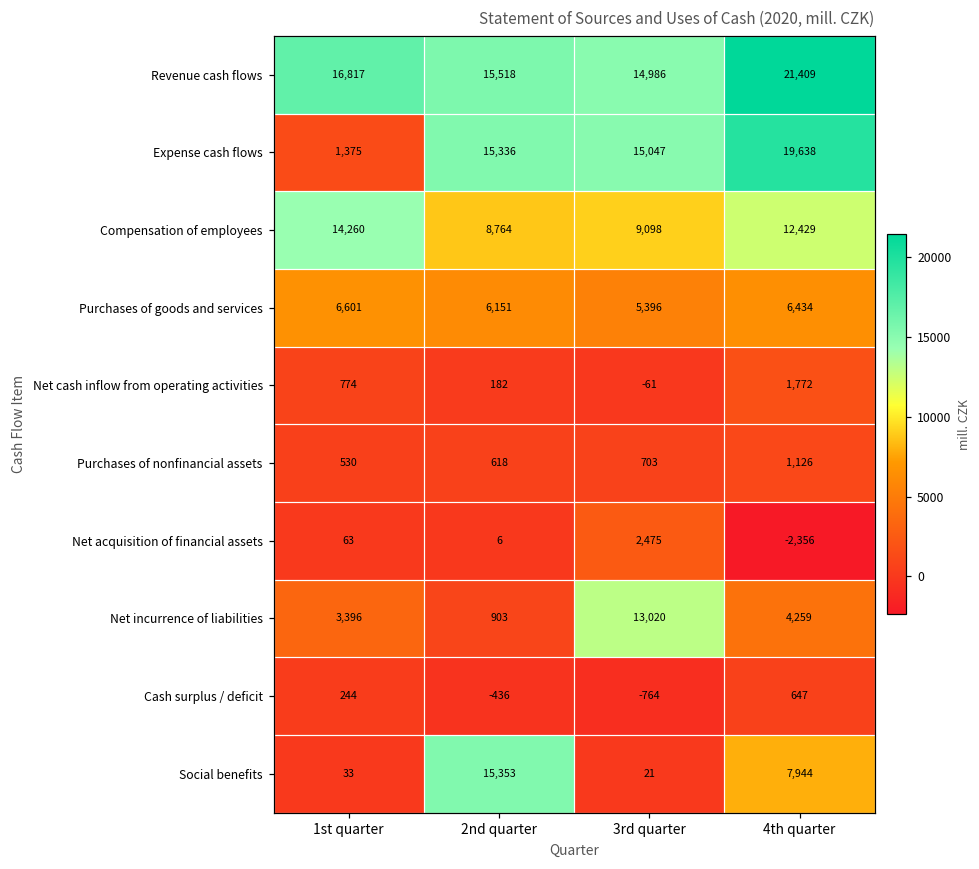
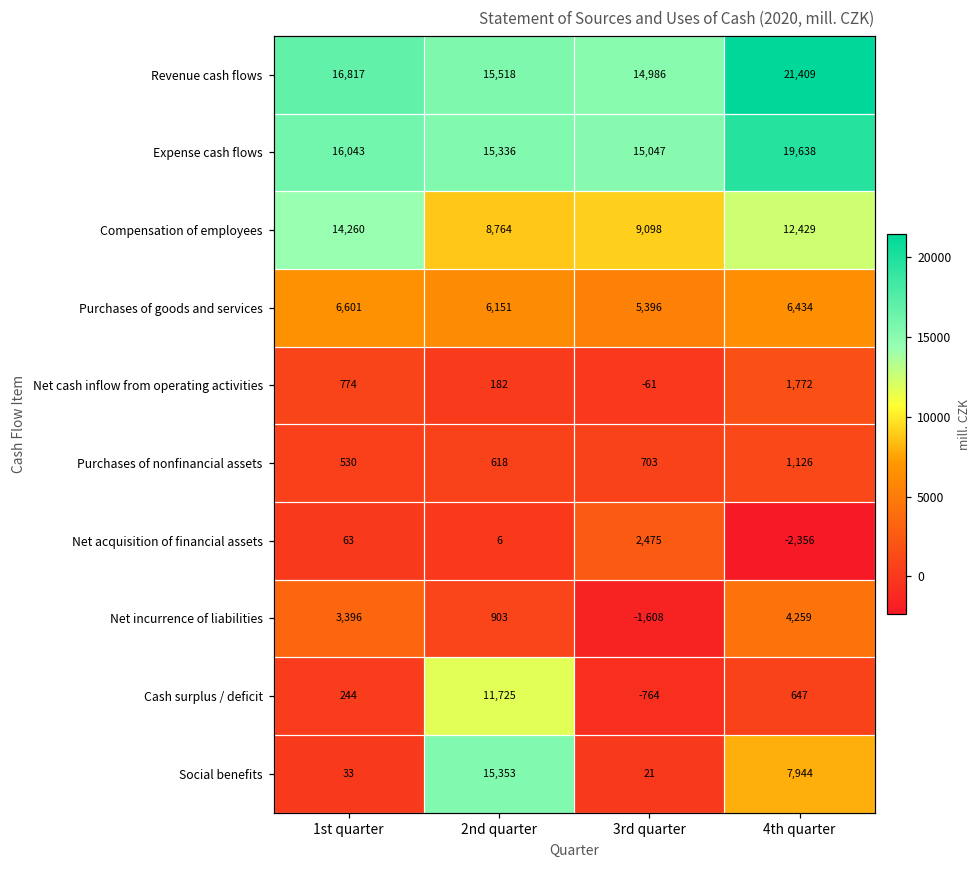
Expense cash flows, 1st quarter: 1,375 -> 16,043
Net incurrence of liabilities, 3rd quarter: 13,020 -> -1,608
Cash surplus / deficit, 2nd quarter: -436 -> 11,725
